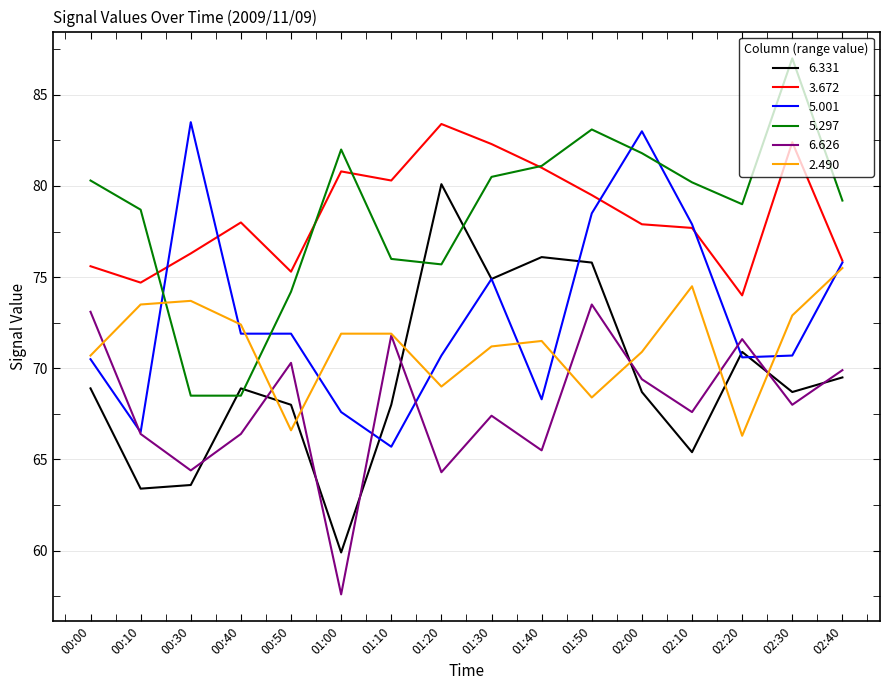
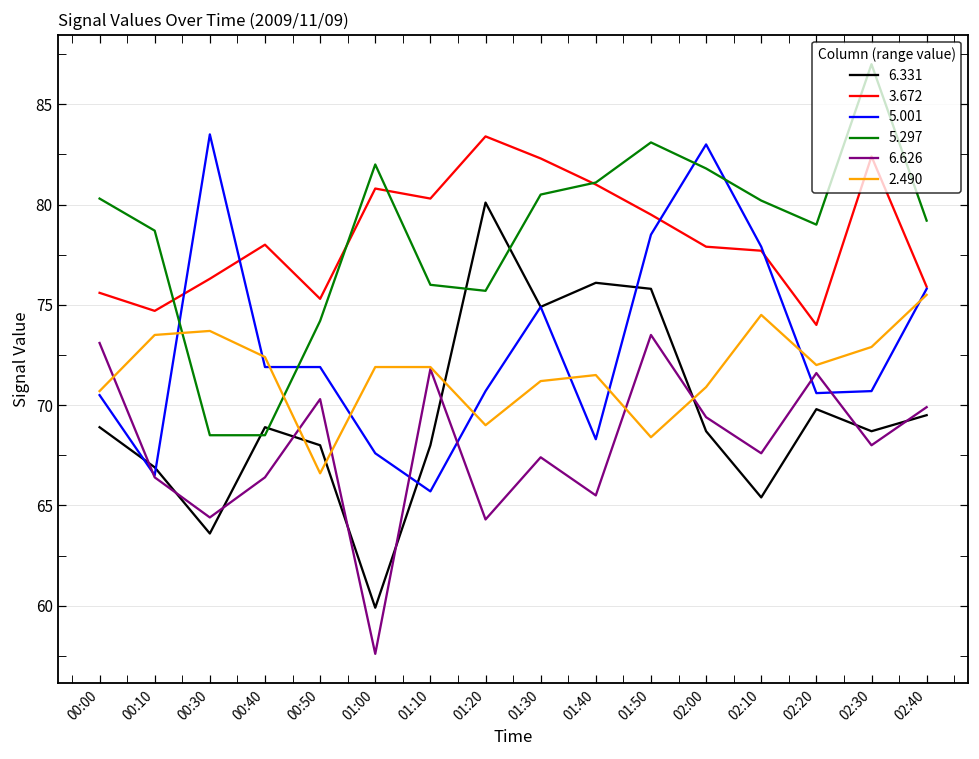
6.331, 00:10: 63.4 -> 66.9
6.331, 02:20: 70.9 -> 69.8
2.490, 02:20: 66.3 -> 72.0
